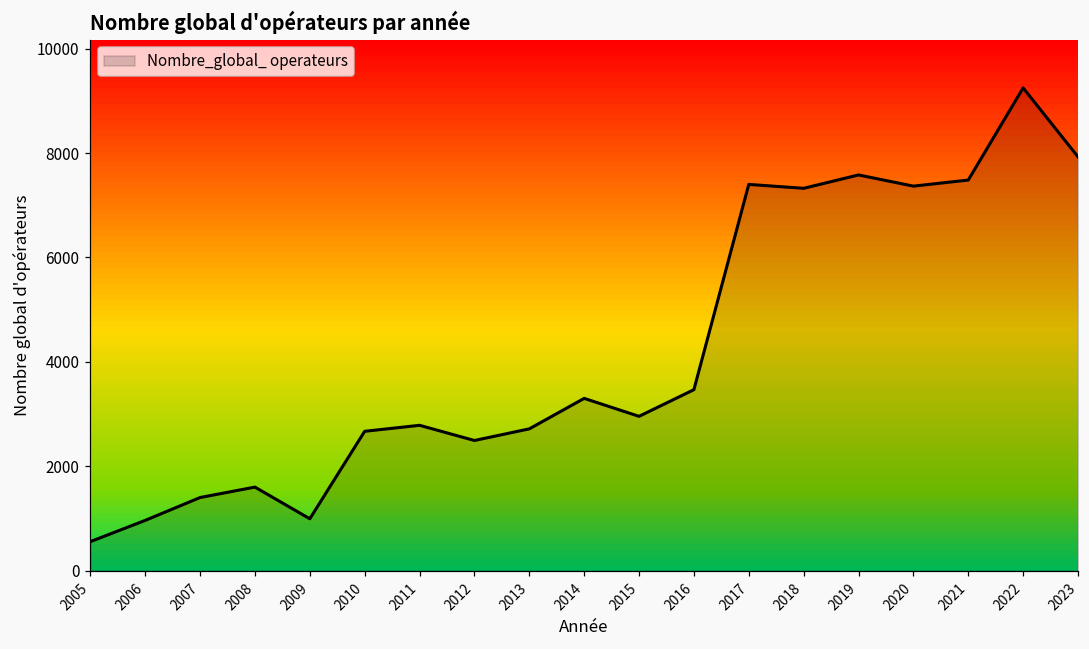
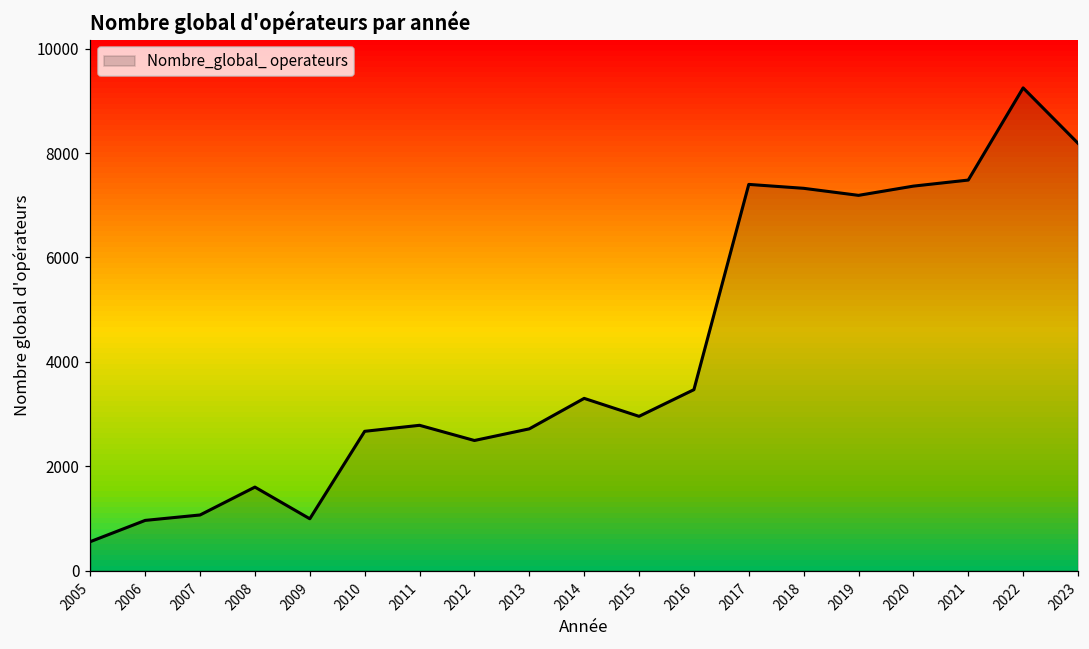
2007: 1400 -> 1100
2019: 7600 -> 7200
2023: 7900 -> 8200
